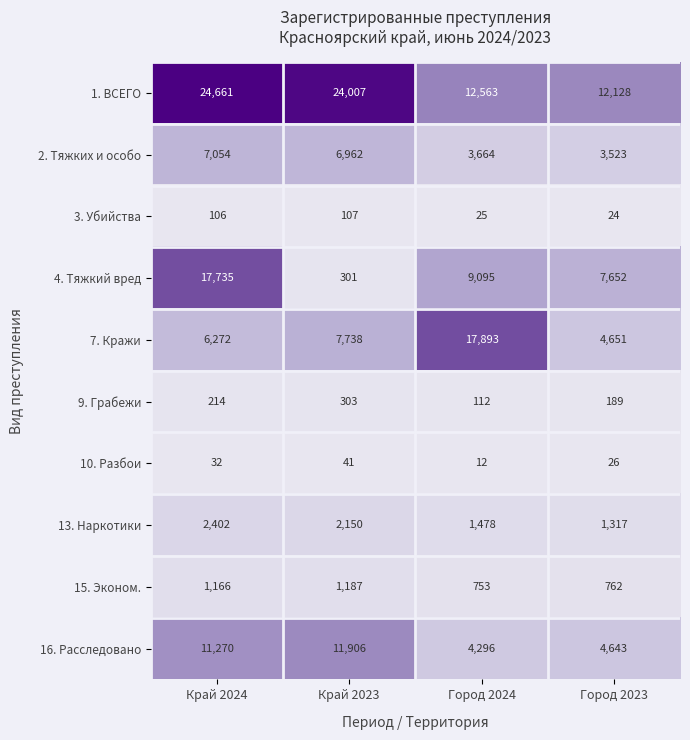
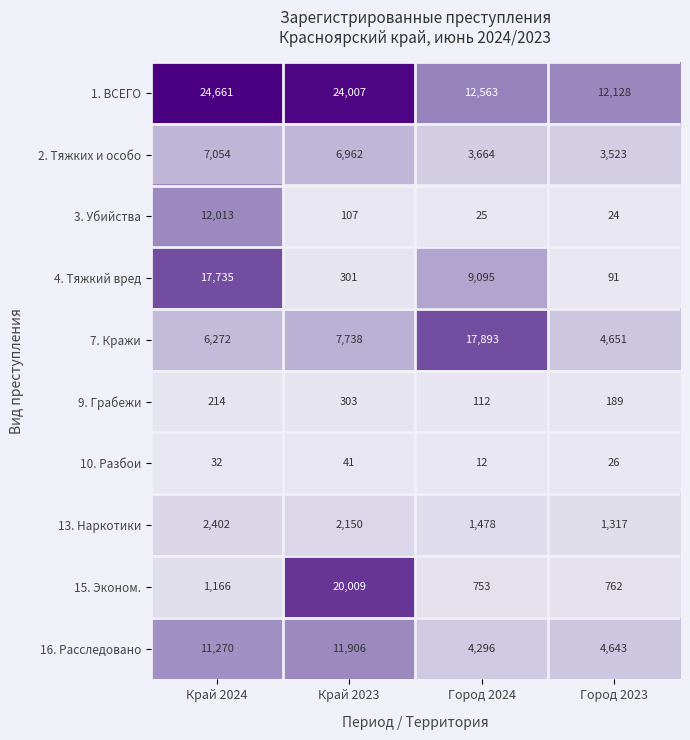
3. Убийства, Край 2024: 106 -> 12,013
4. Тяжкий вред, Город 2023: 7,652 -> 91
15. Эконом., Край 2023: 1,187 -> 20,009
